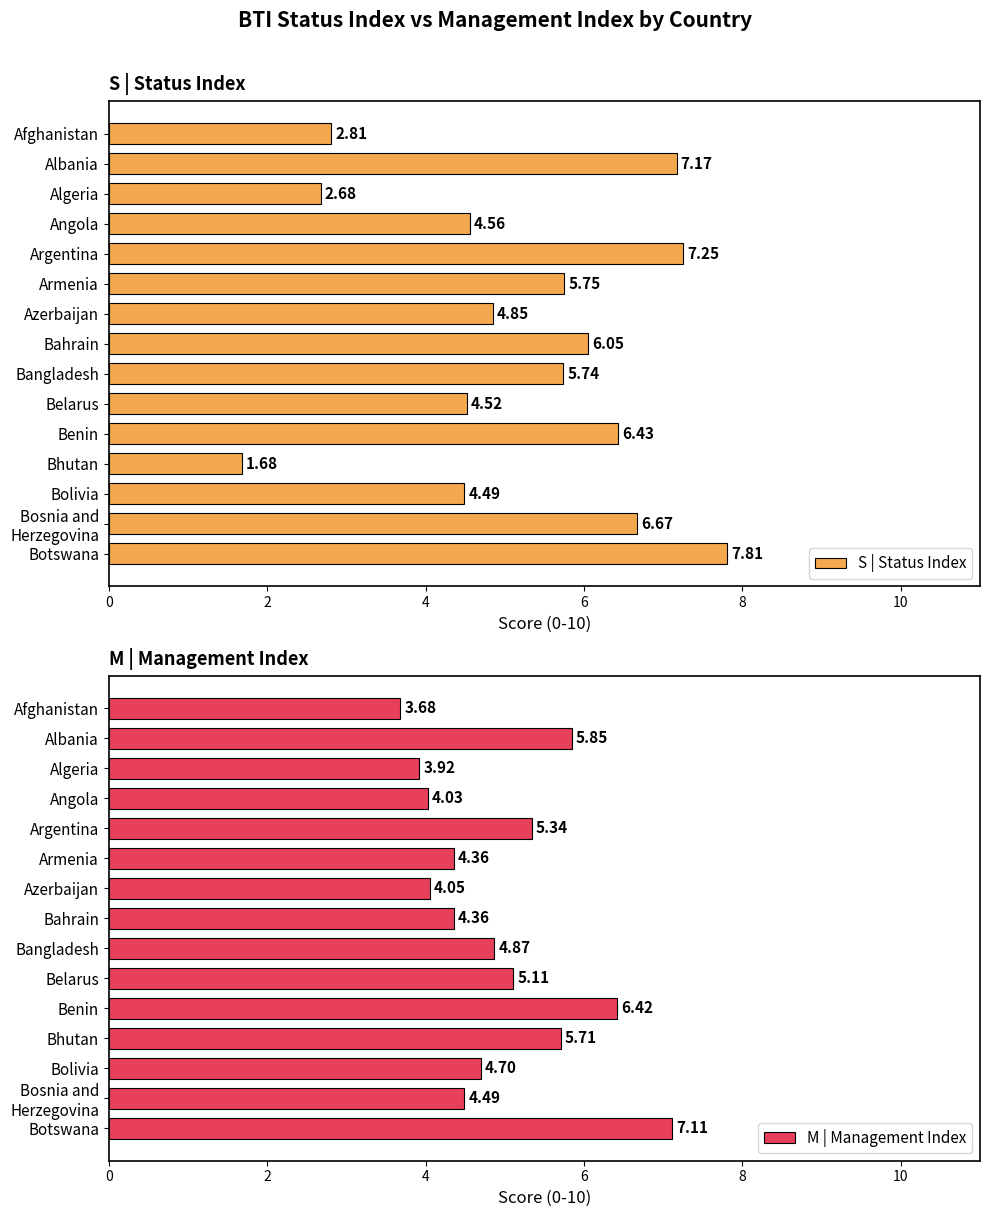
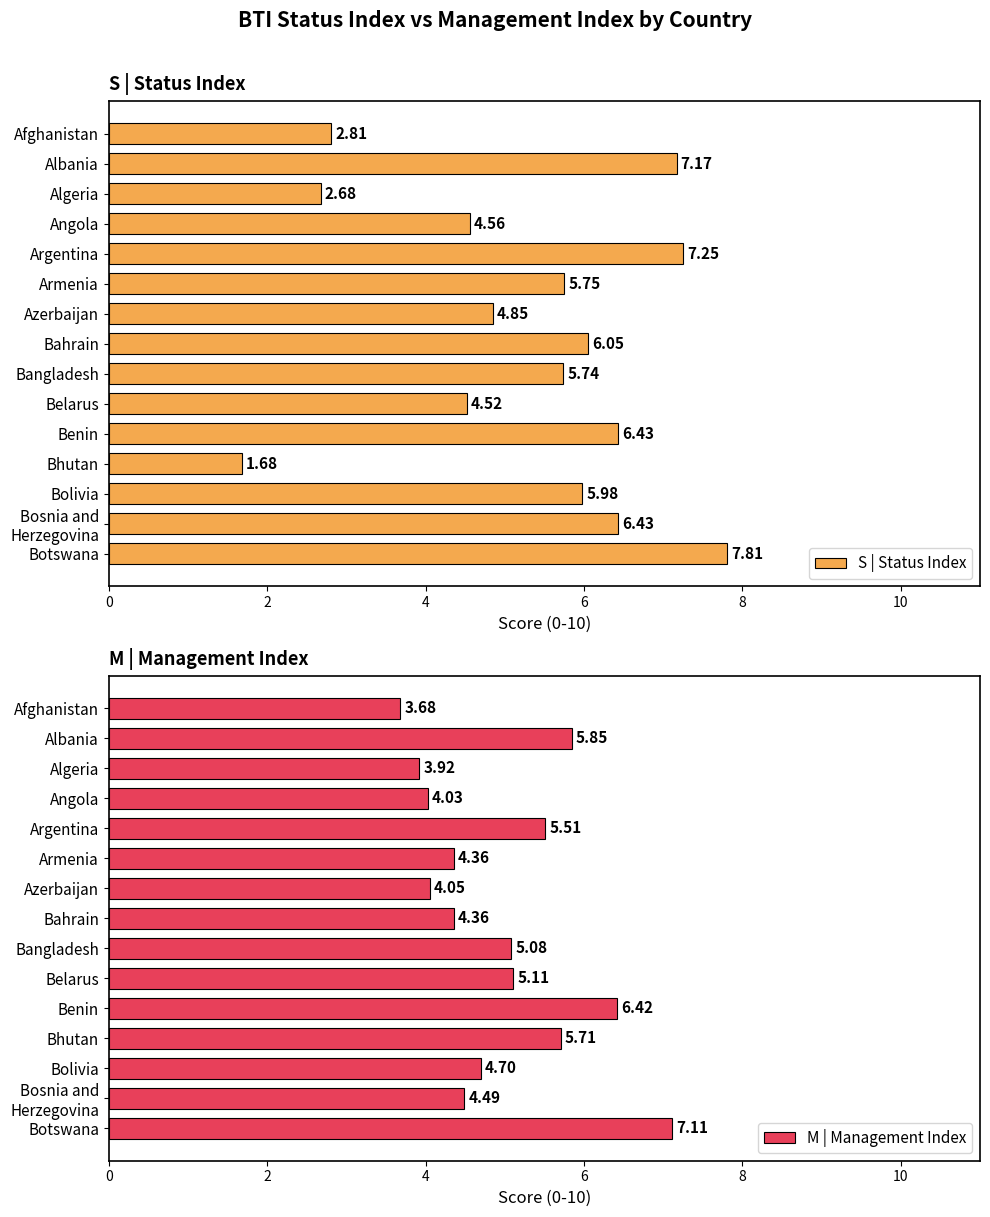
S | Status Index, Bolivia: 4.49 -> 5.98
S | Status Index, Bosnia and Herzegovina: 6.67 -> 6.43
M | Management Index, Argentina: 5.34 -> 5.51
M | Management Index, Bangladesh: 4.87 -> 5.08
